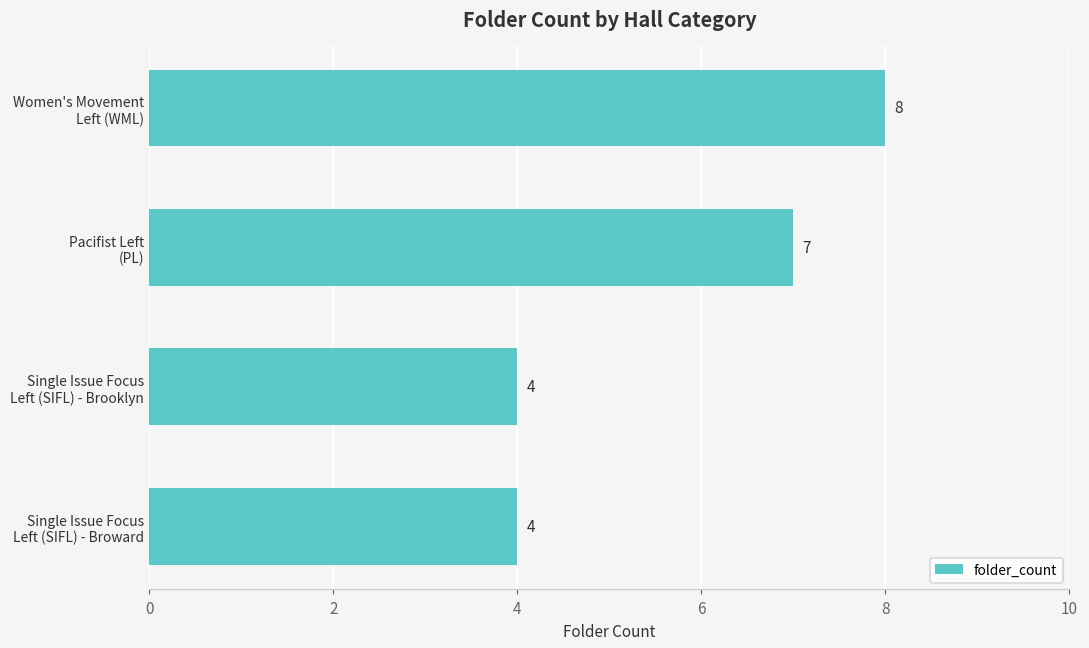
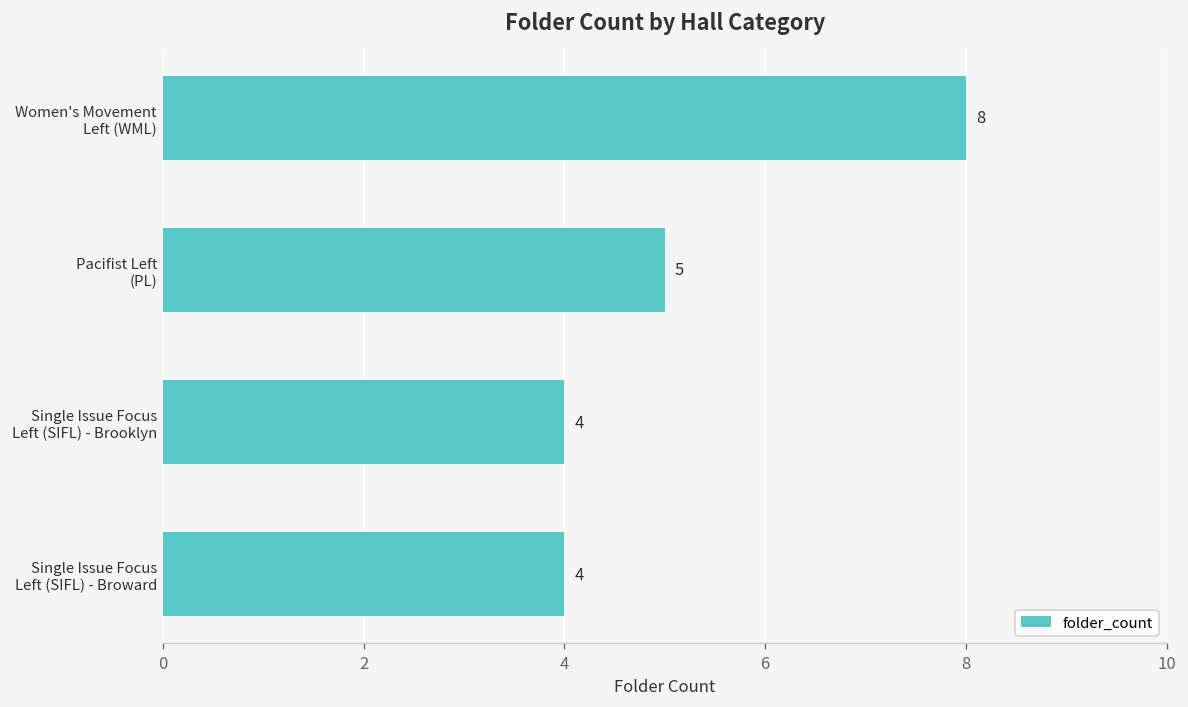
Pacifist Left (PL): 7 -> 5
